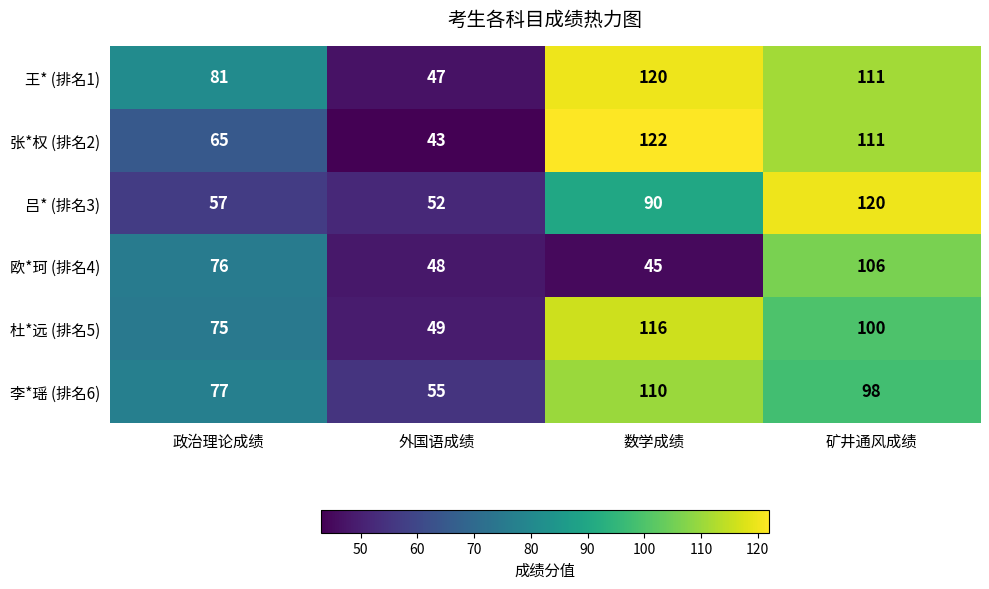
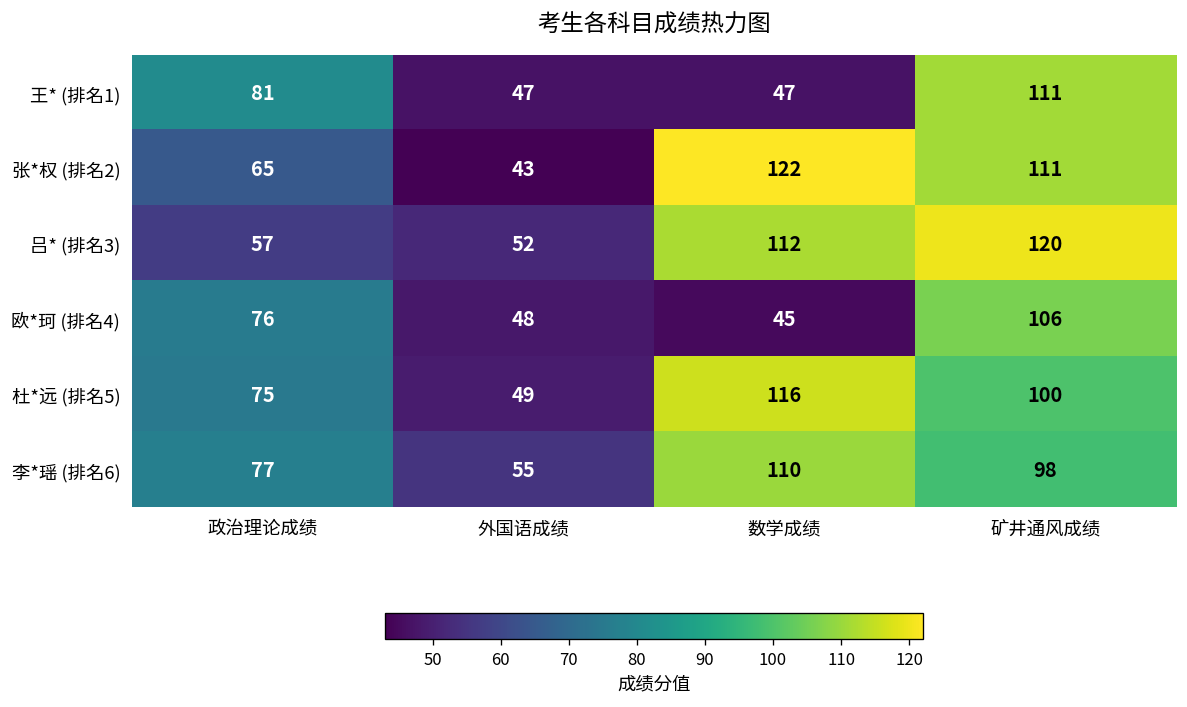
王* (排名1), 数学成绩: 120 -> 47
吕* (排名3), 数学成绩: 90 -> 112
